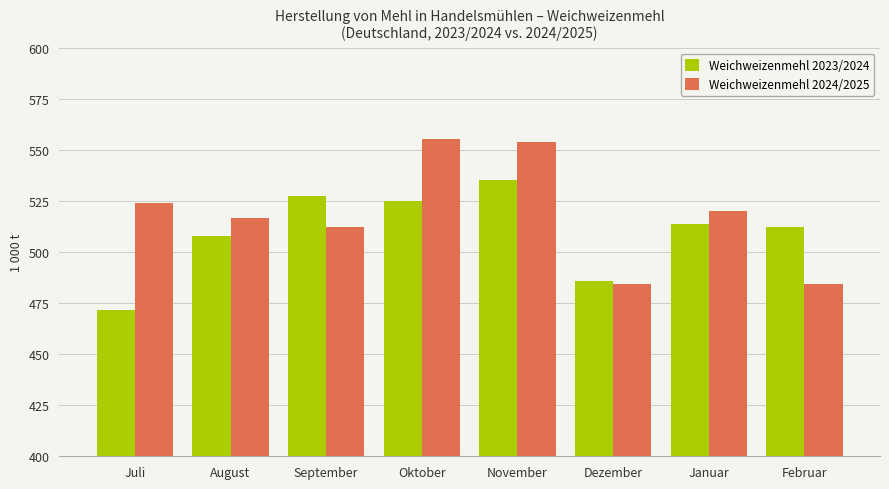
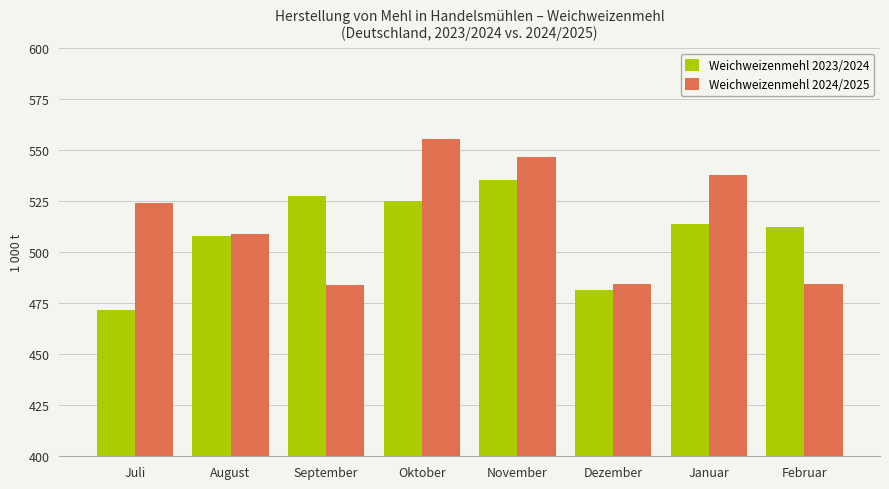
Weichweizenmehl 2024/2025, August: 517 -> 509
Weichweizenmehl 2024/2025, September: 512 -> 484
Weichweizenmehl 2024/2025, November: 554 -> 547
Weichweizenmehl 2023/2024, Dezember: 486 -> 482
Weichweizenmehl 2024/2025, Januar: 520 -> 538
